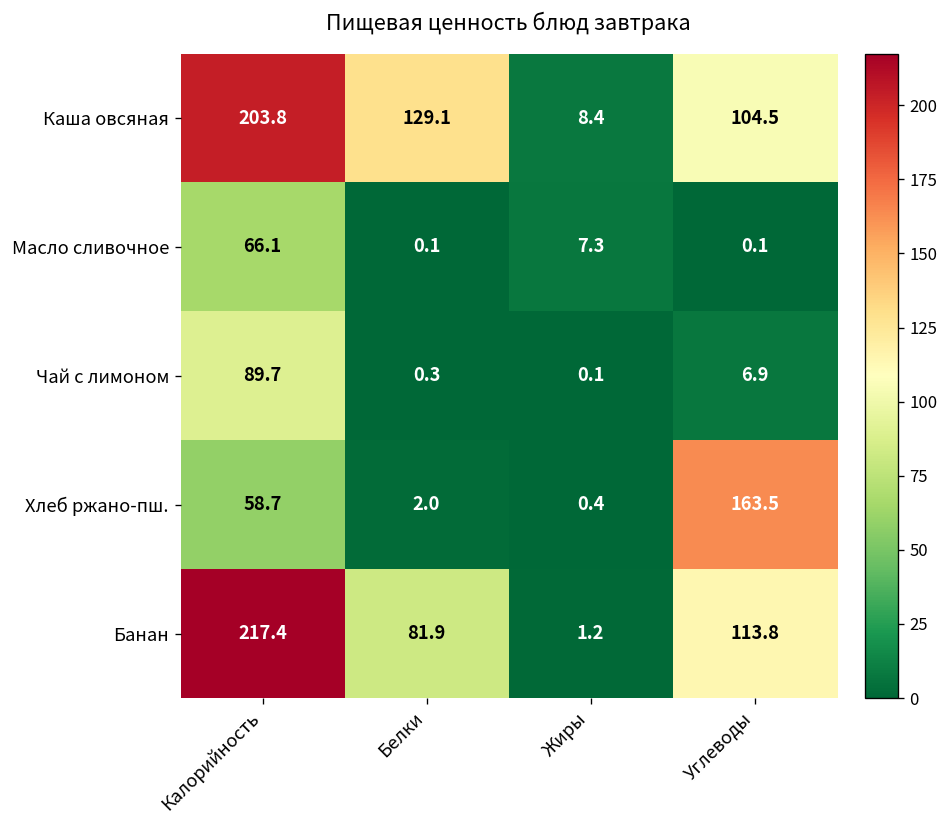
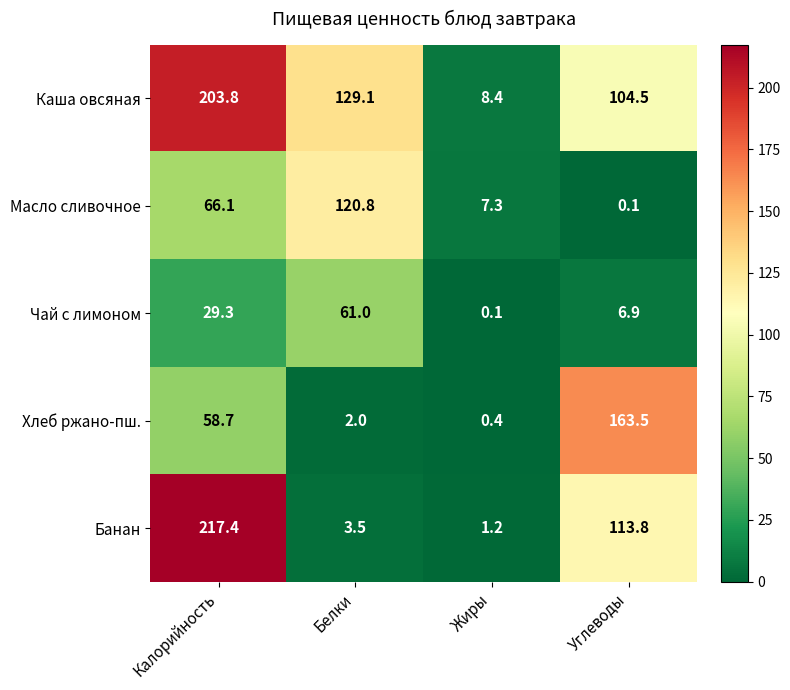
Масло сливочное, Белки: 0.1 -> 120.8
Чай с лимоном, Калорийность: 89.7 -> 29.3
Чай с лимоном, Белки: 0.3 -> 61.0
Банан, Белки: 81.9 -> 3.5
